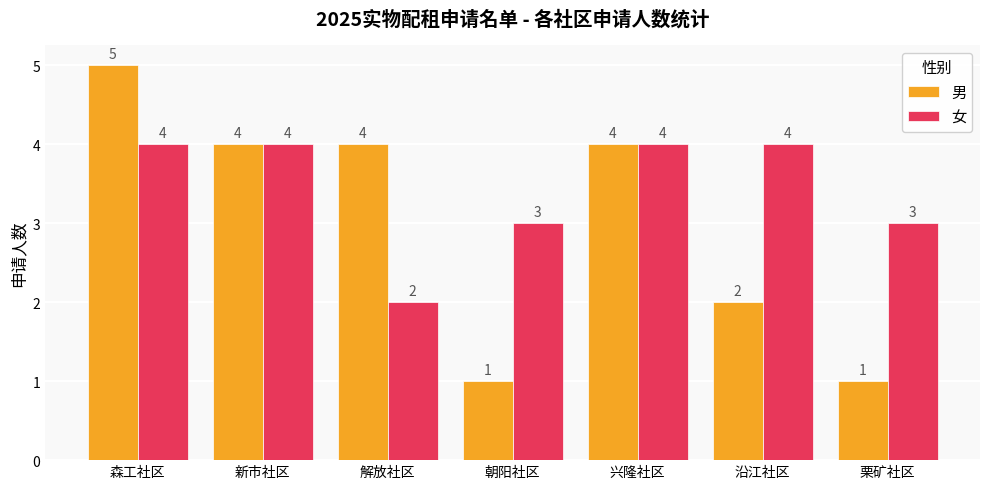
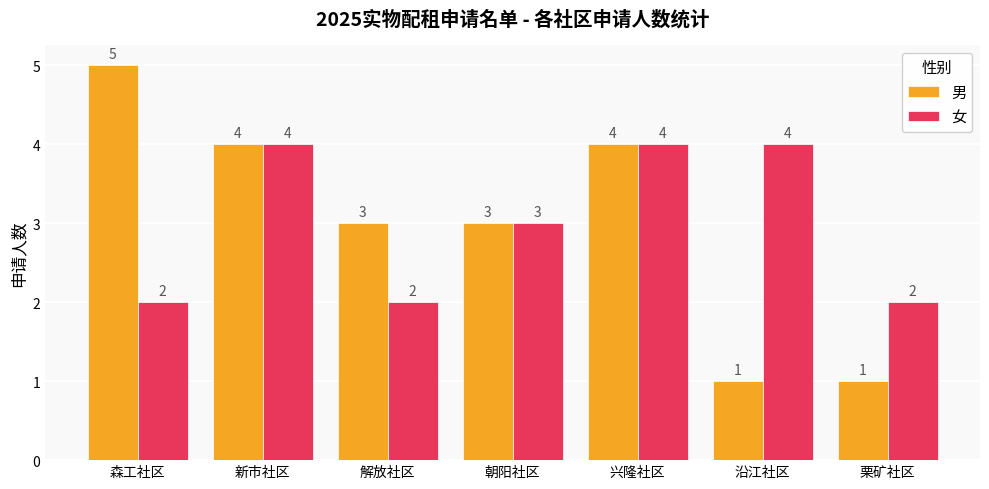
女, 森工社区: 4 -> 2
男, 解放社区: 4 -> 3
男, 朝阳社区: 1 -> 3
男, 沿江社区: 2 -> 1
女, 栗矿社区: 3 -> 2
